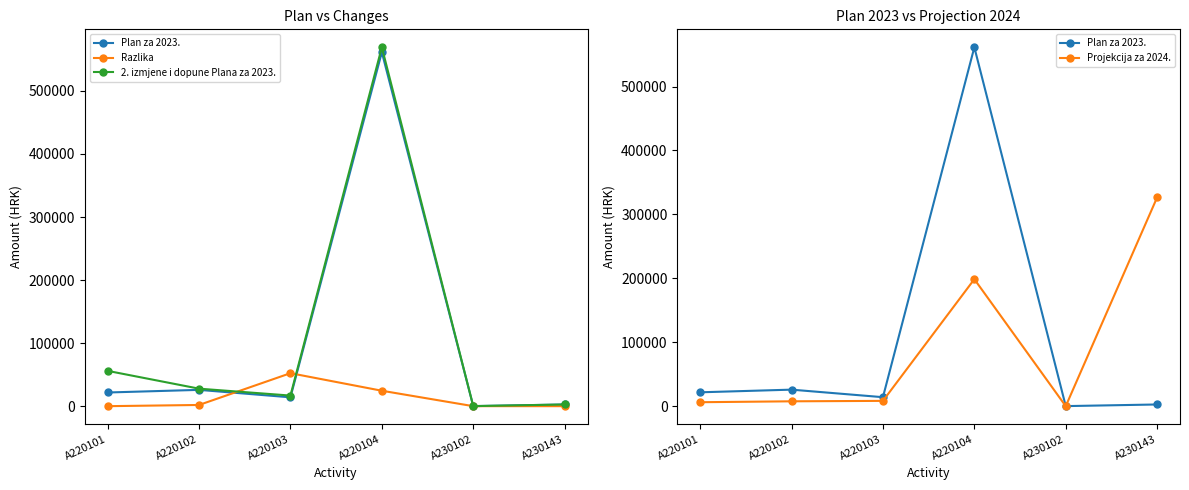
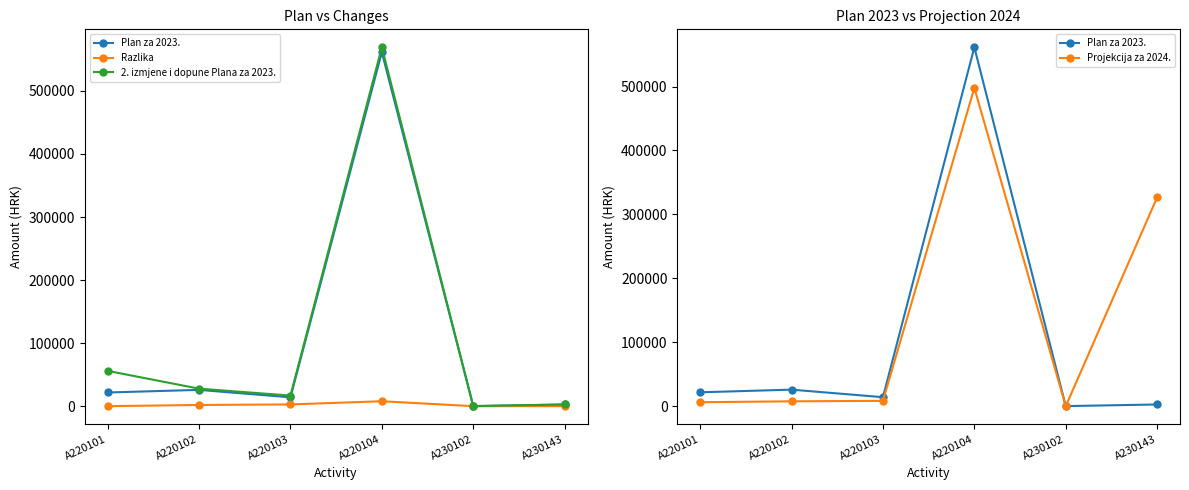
Plan vs Changes, Razlika, A220103: 50000 -> 0
Plan vs Changes, Razlika, A220104: 20000 -> 10000
Plan 2023 vs Projection 2024, Projekcija za 2024., A220104: 200000 -> 500000
